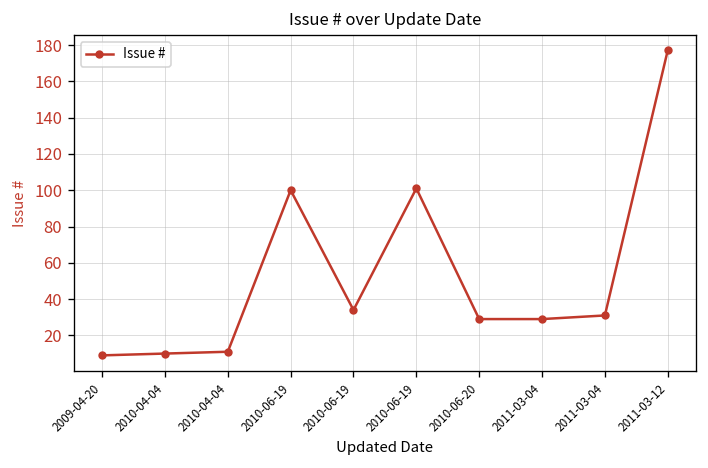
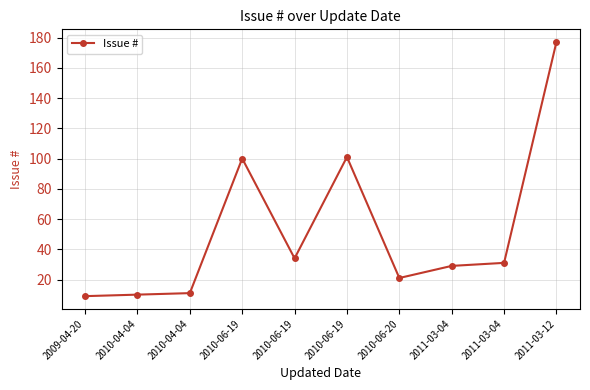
2010-06-20: 29 -> 21
